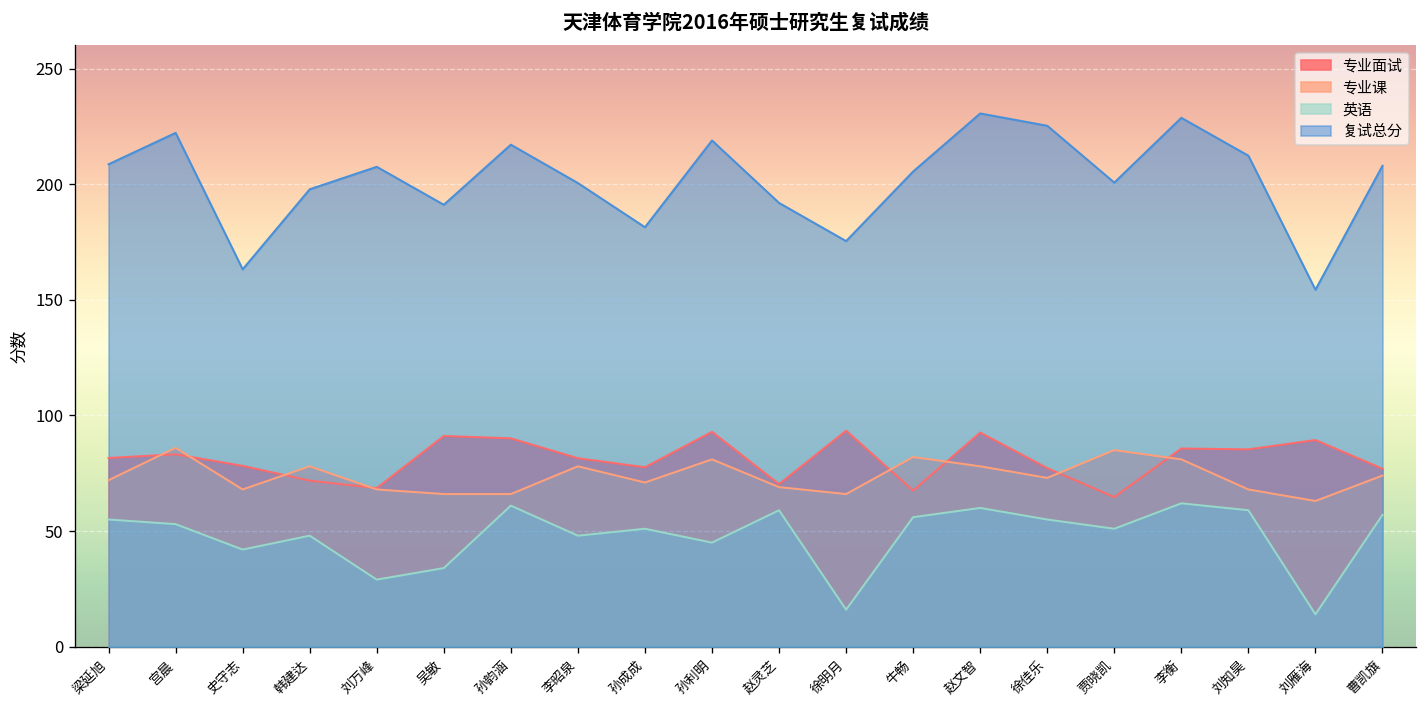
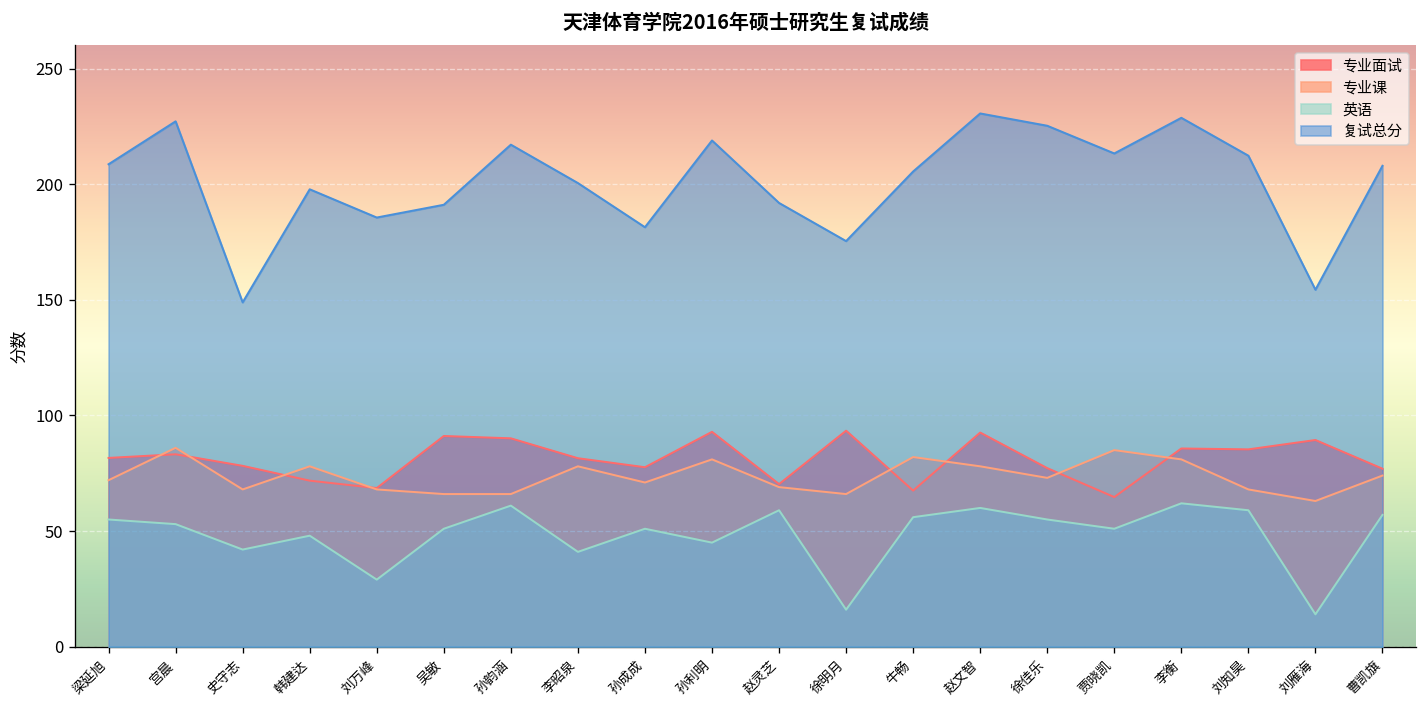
复试总分, 宫晨: 222 -> 227
复试总分, 史守志: 163 -> 149
复试总分, 刘万峰: 208 -> 186
英语, 吴敏: 34 -> 51
英语, 李昭泉: 48 -> 41
复试总分, 贾晓凯: 201 -> 213
